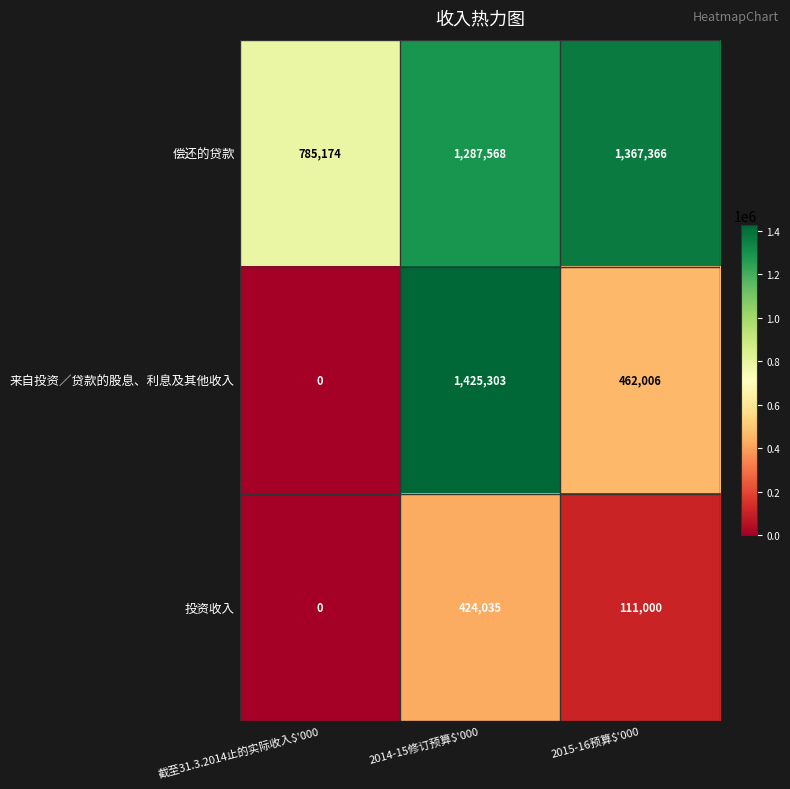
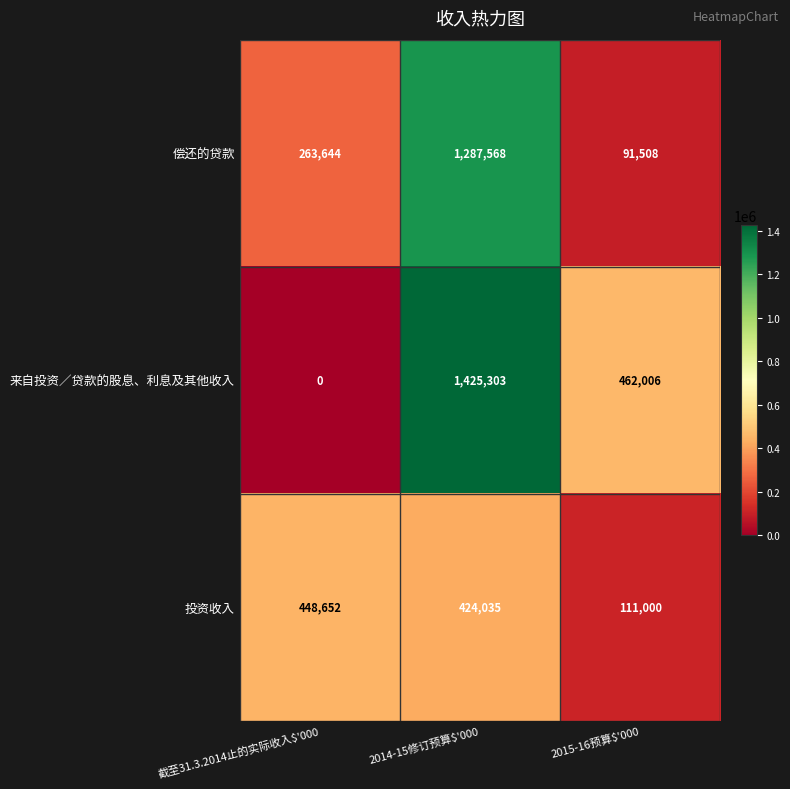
偿还的贷款, 截至31.3.2014止的实际收入$'000: 785,174 -> 263,644
偿还的贷款, 2015-16预算$'000: 1,367,366 -> 91,508
投资收入, 截至31.3.2014止的实际收入$'000: 0 -> 448,652
